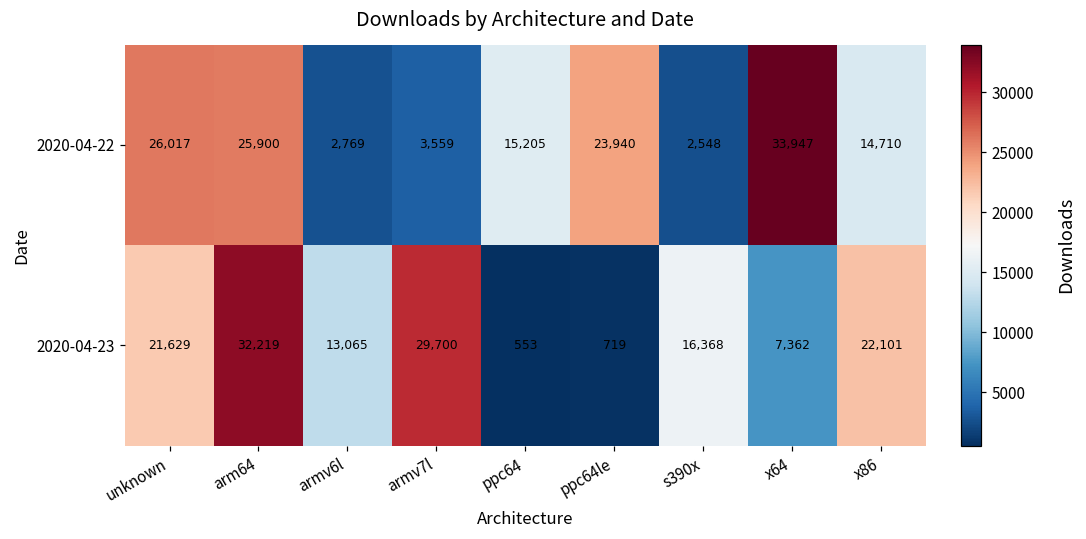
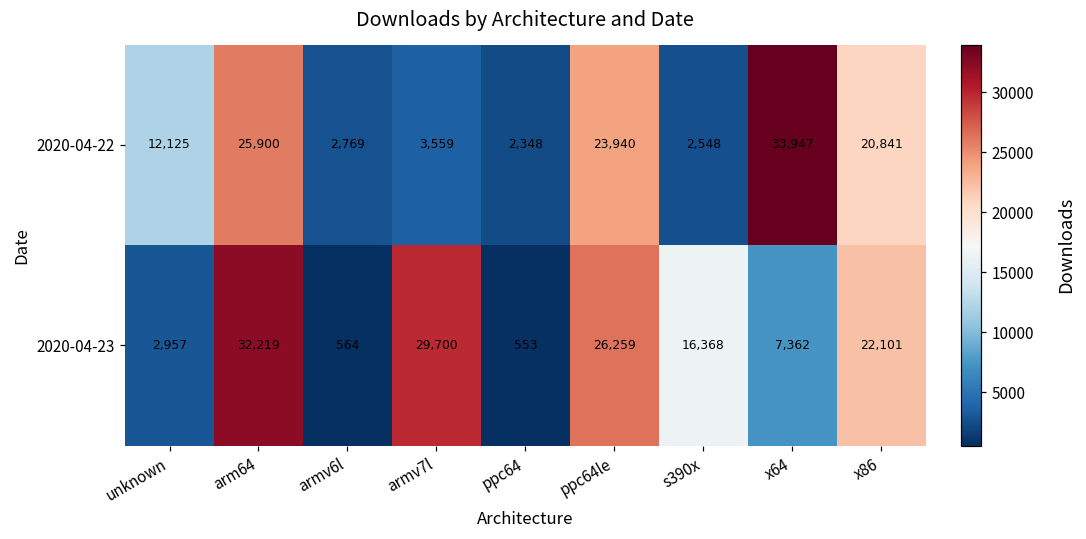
2020-04-22, unknown: 26,017 -> 12,125
2020-04-22, ppc64: 15,205 -> 2,348
2020-04-22, x86: 14,710 -> 20,841
2020-04-23, unknown: 21,629 -> 2,957
2020-04-23, armv6l: 13,065 -> 564
2020-04-23, ppc64le: 719 -> 26,259
